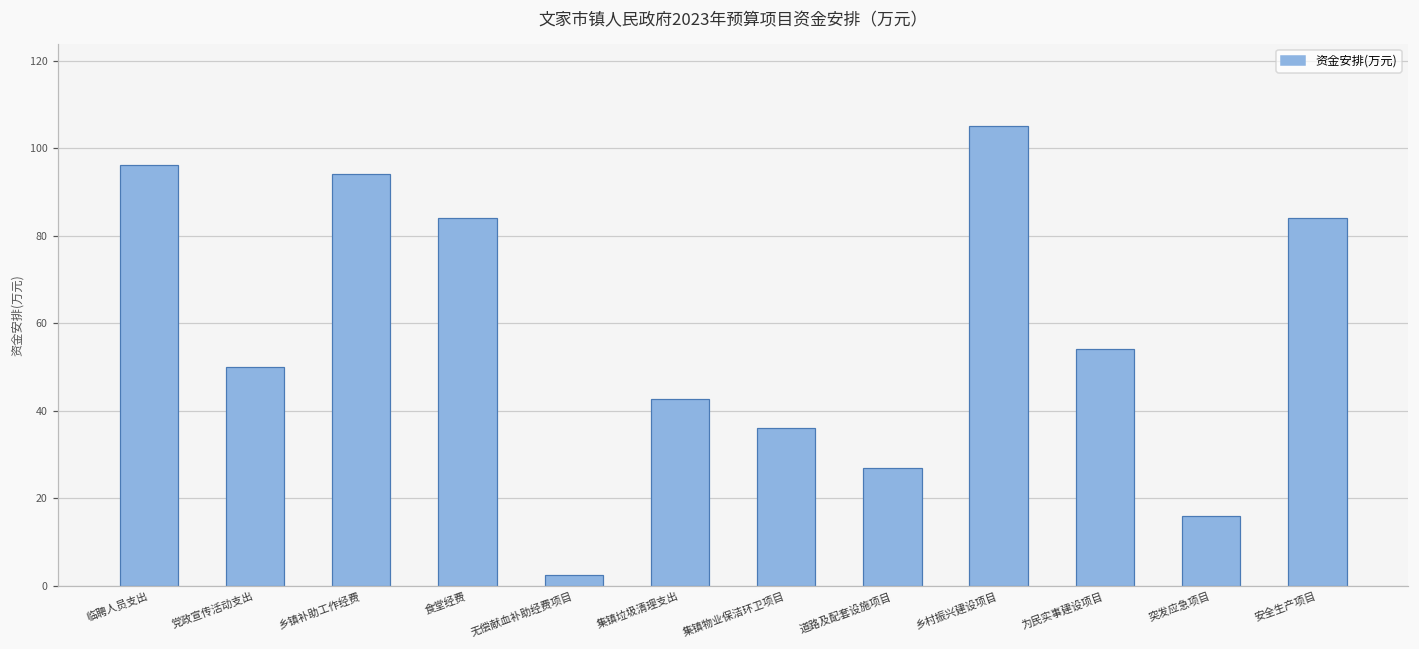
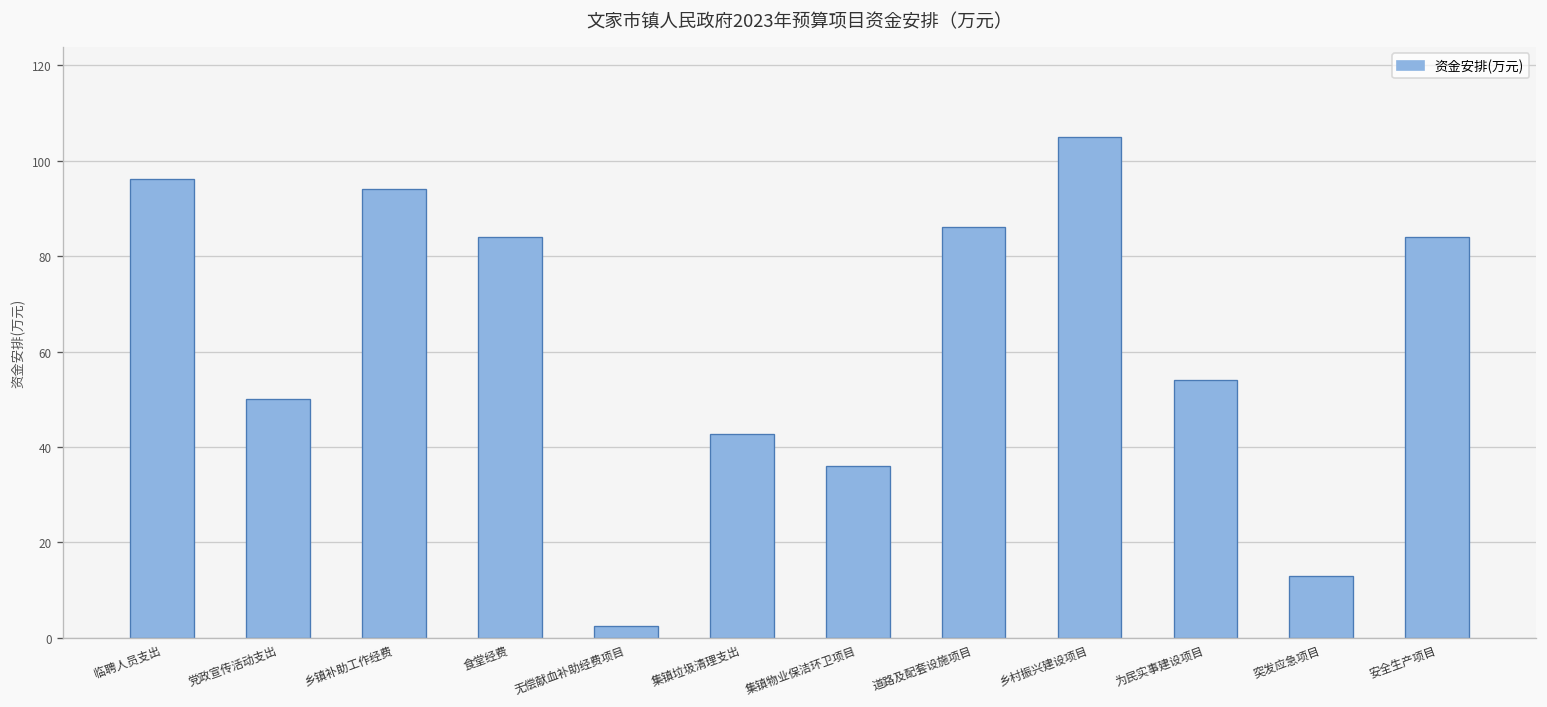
道路及配套设施项目: 27 -> 86
突发应急项目: 16 -> 13
